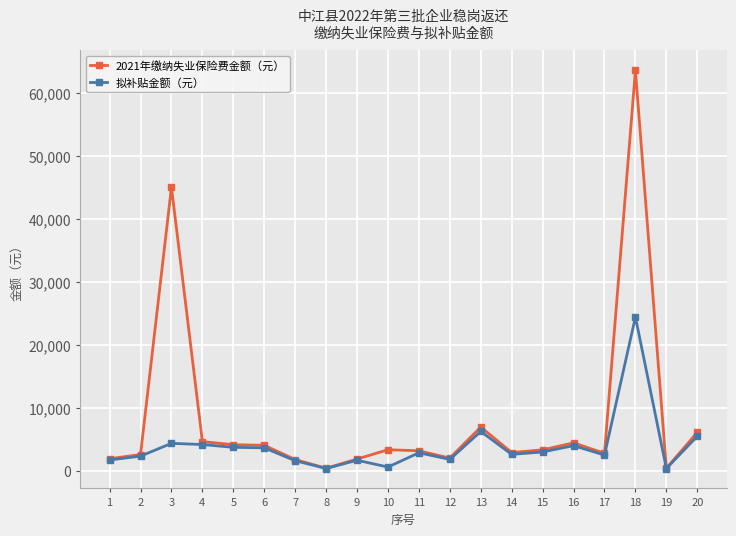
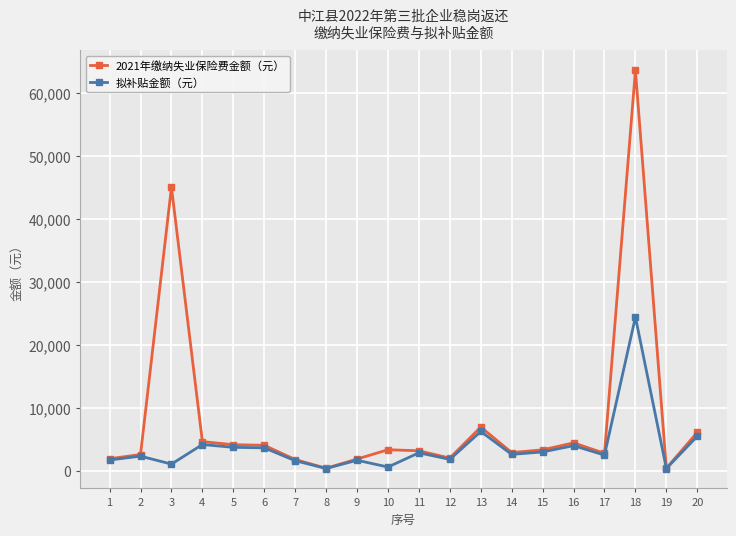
拟补贴金额（元）, 3: 4,000 -> 1,000
